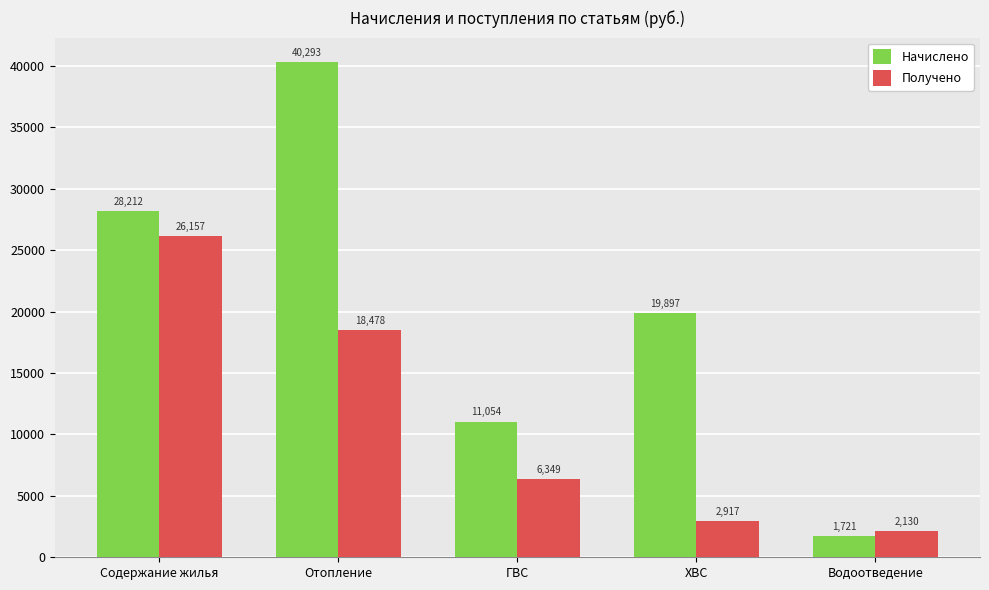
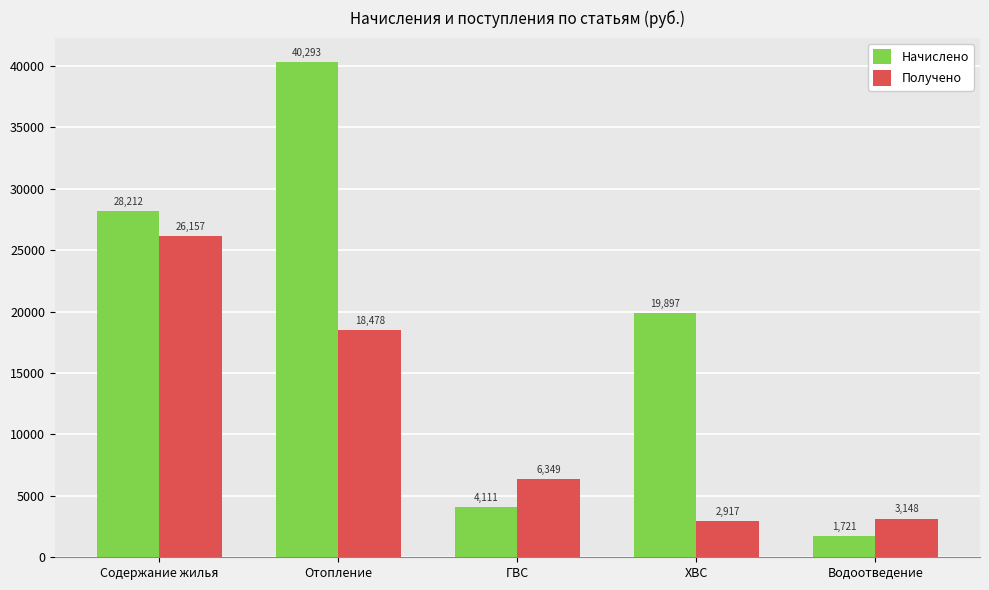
Начислено, ГВС: 11,054 -> 4,111
Получено, Водоотведение: 2,130 -> 3,148
